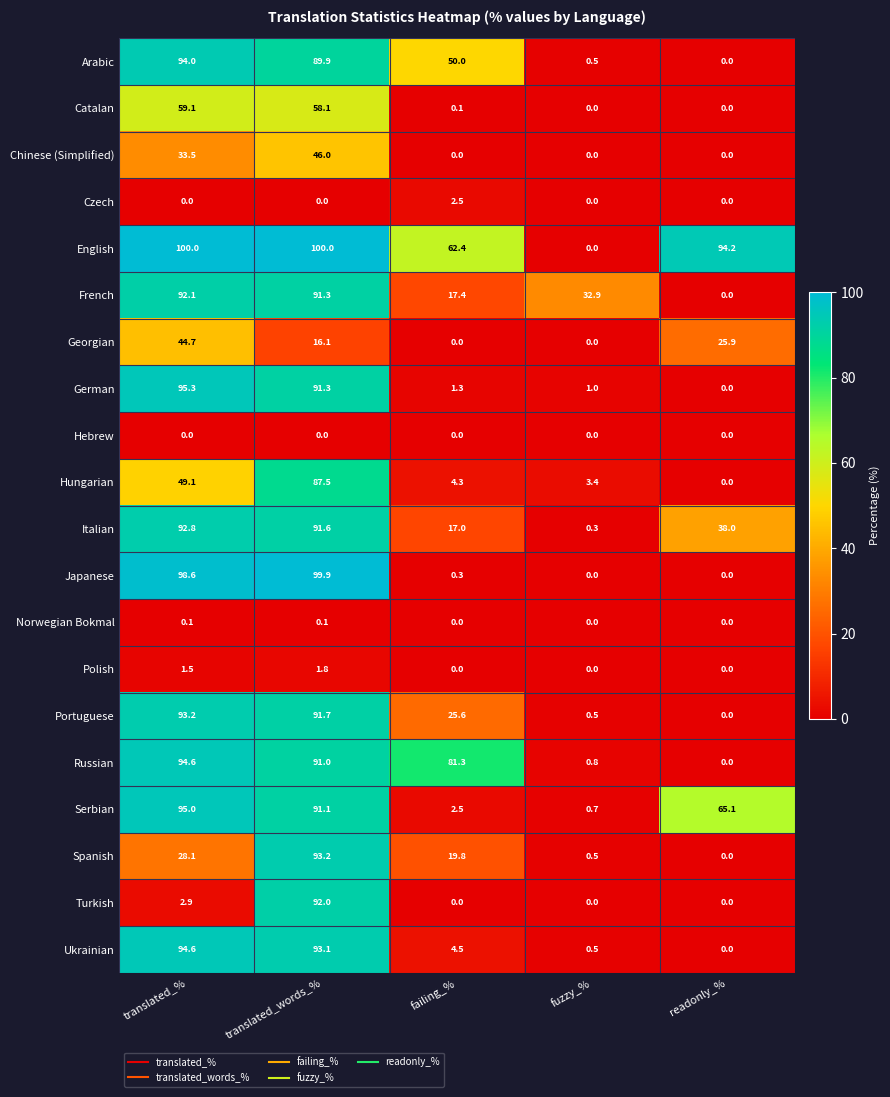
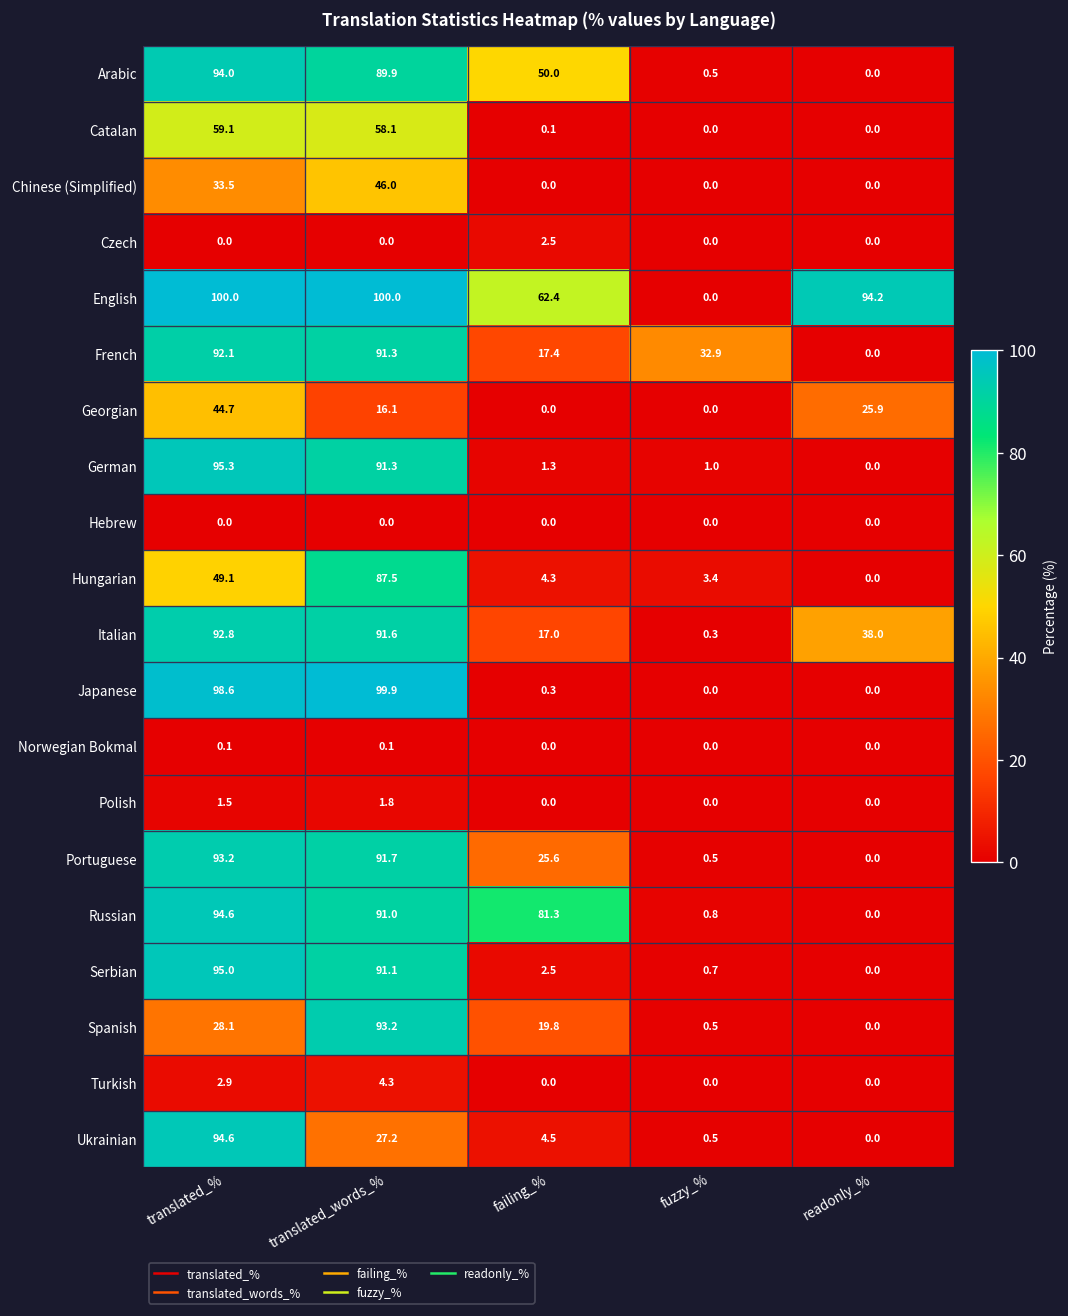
Serbian, readonly_%: 65.1 -> 0.0
Turkish, translated_words_%: 92.0 -> 4.3
Ukrainian, translated_words_%: 93.1 -> 27.2
